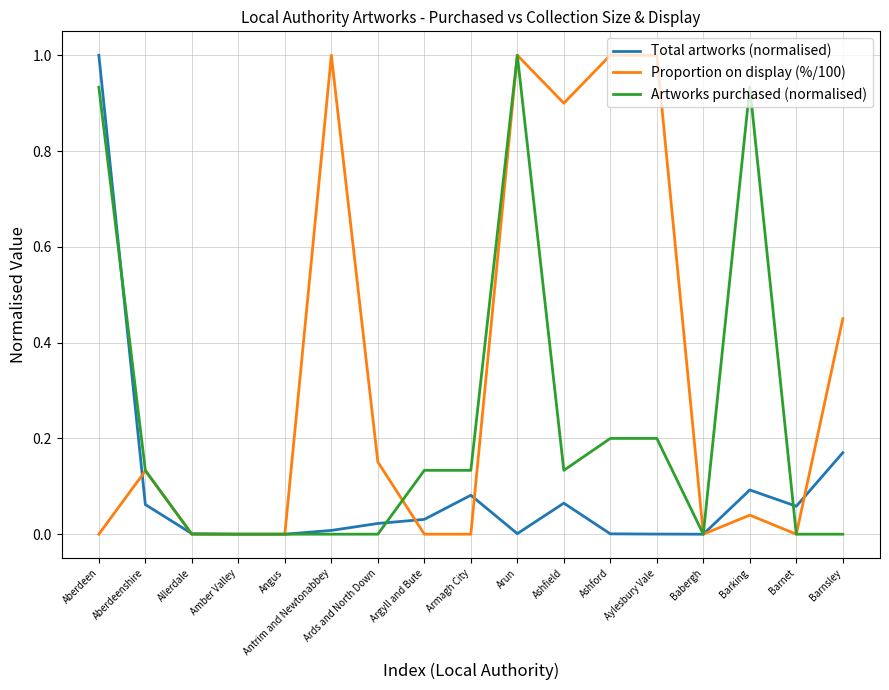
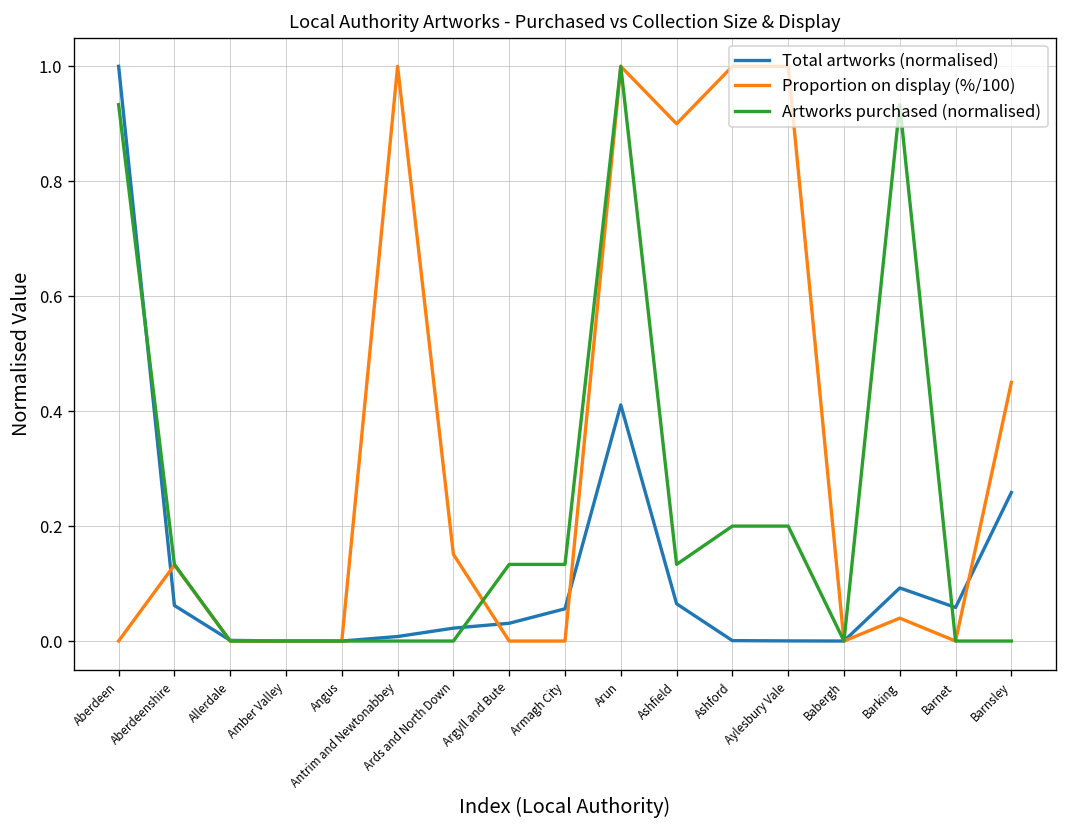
Total artworks (normalised), Armagh City: 0.08 -> 0.06
Total artworks (normalised), Arun: 0.00 -> 0.41
Total artworks (normalised), Barnsley: 0.17 -> 0.26
